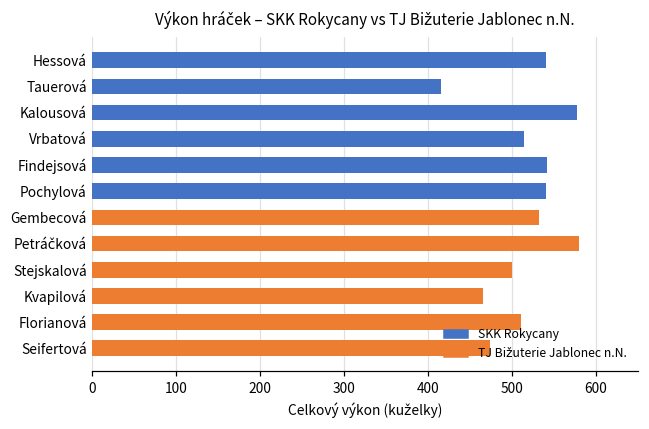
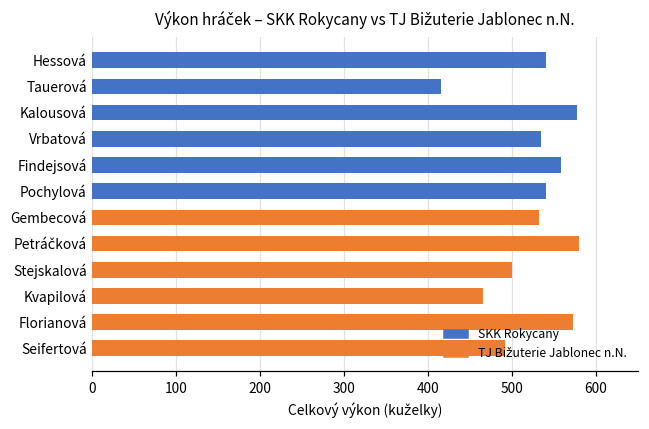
Vrbatová: 510 -> 540
Findejsová: 540 -> 560
Florianová: 510 -> 570
Seifertová: 470 -> 490
